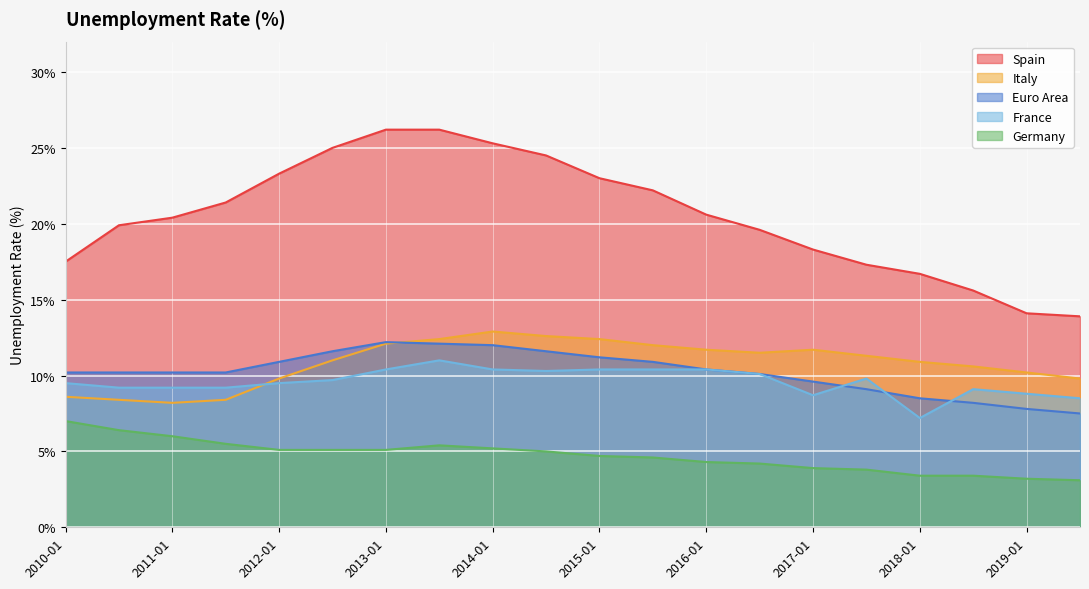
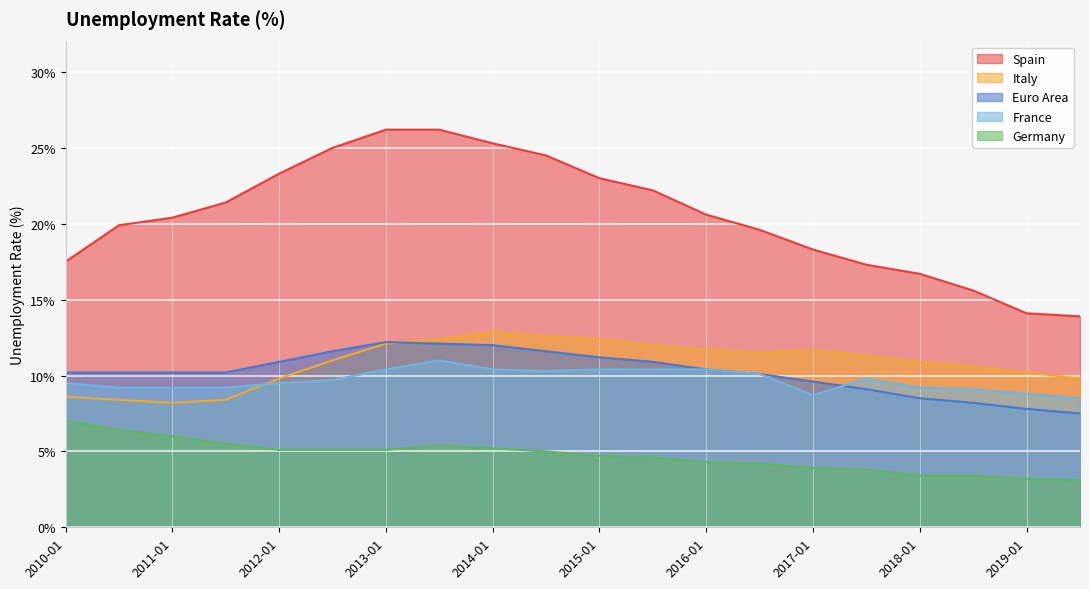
France, 2018-01: 7.2% -> 9.2%
